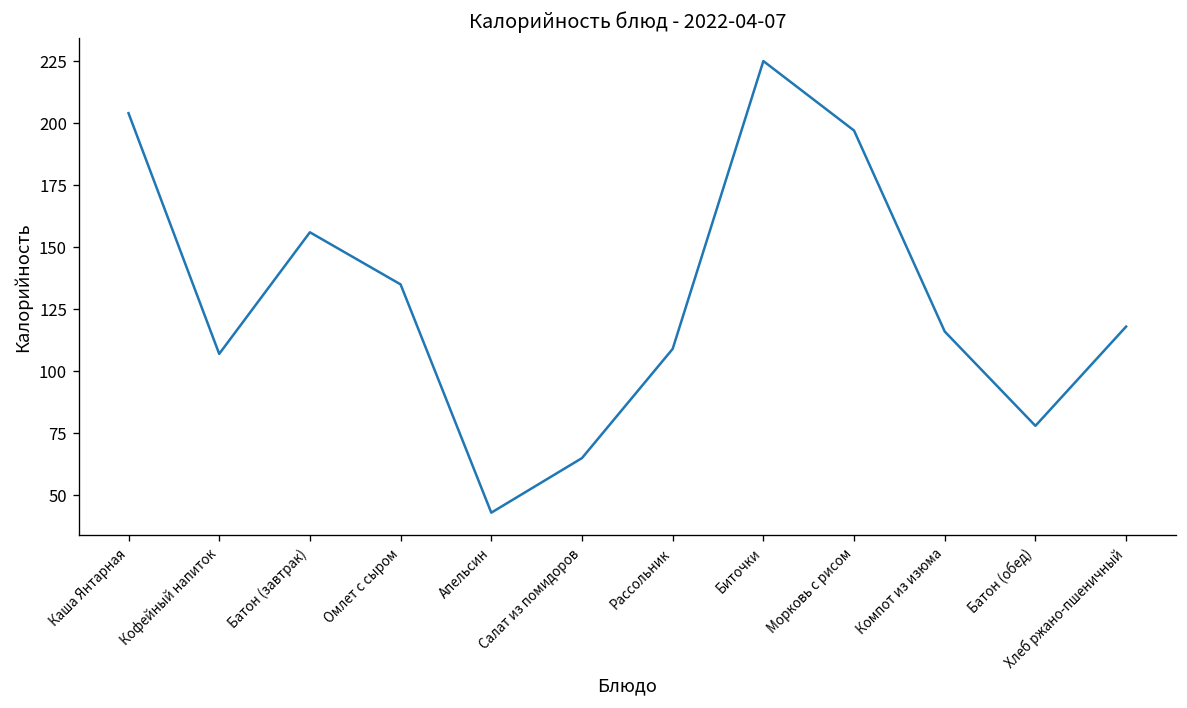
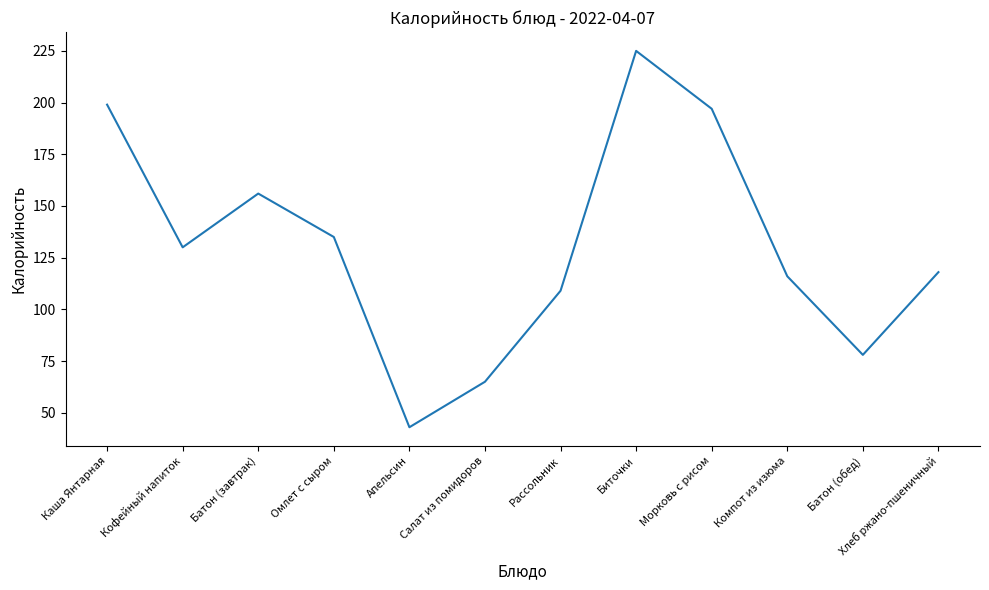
Каша Янтарная: 204 -> 199
Кофейный напиток: 107 -> 130
